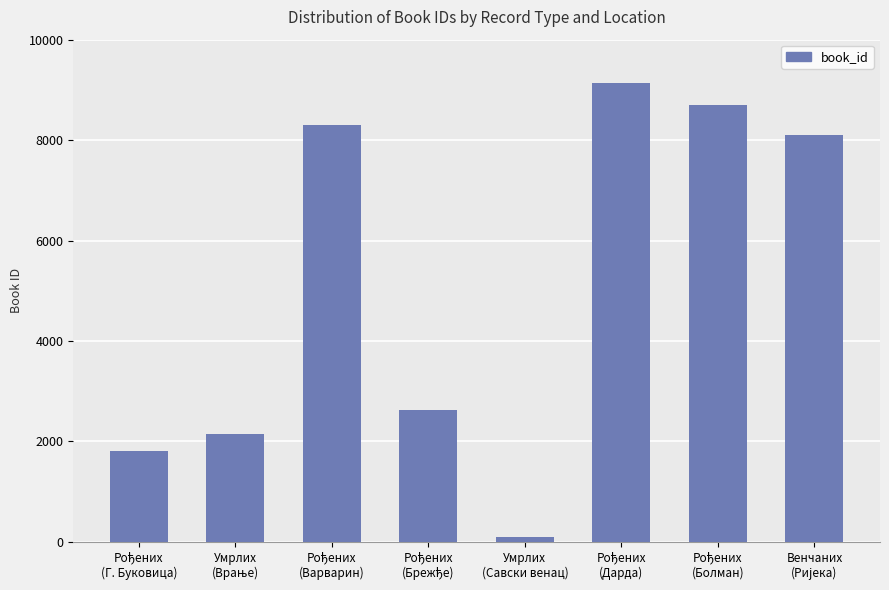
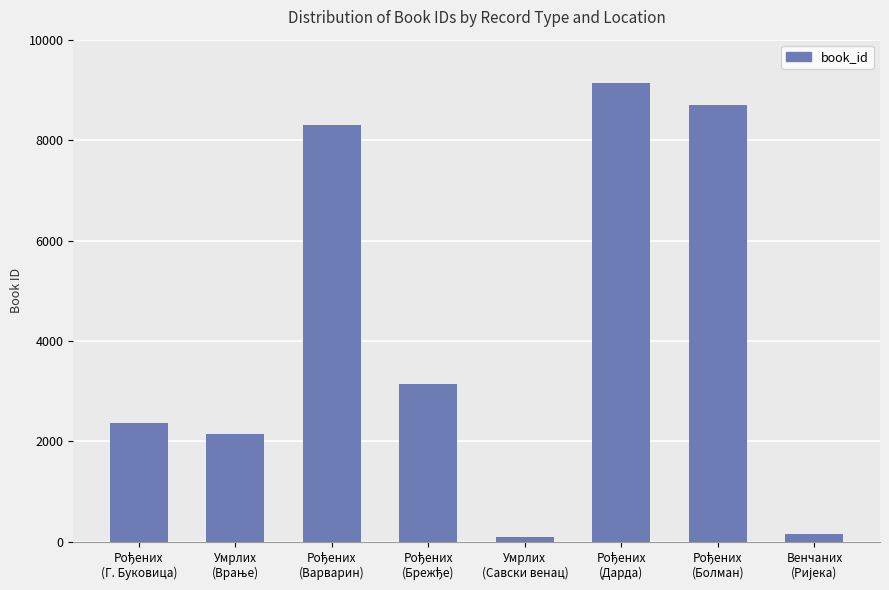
Рођених (Г. Буковица): 1800 -> 2400
Рођених (Брежђе): 2600 -> 3100
Венчаних (Ријека): 8100 -> 200
